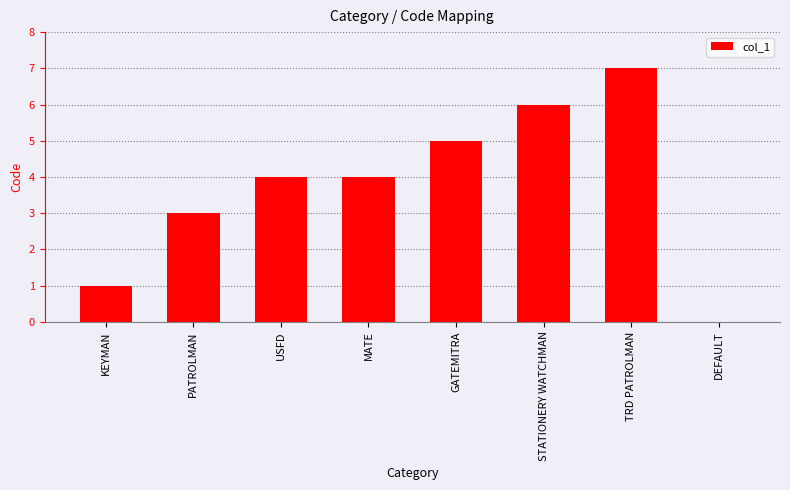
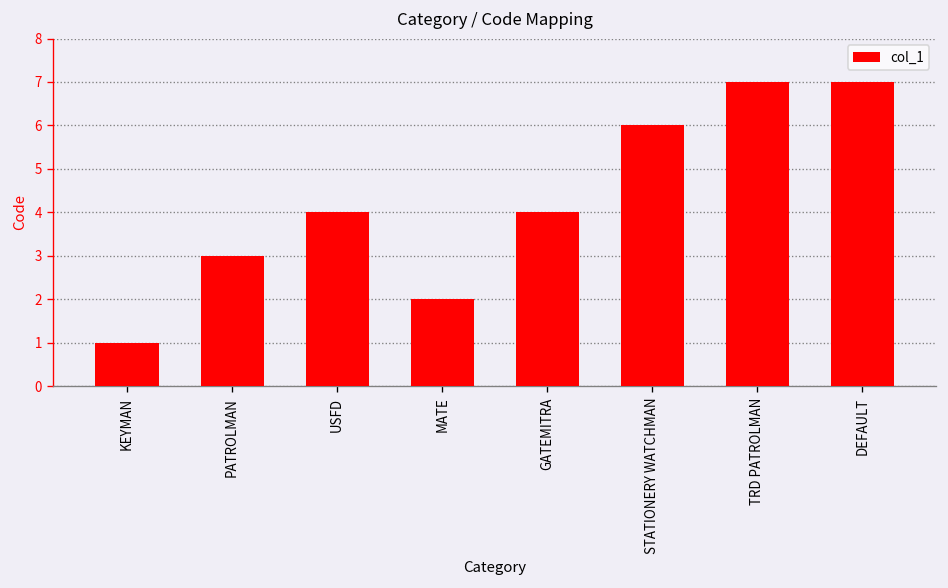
MATE: 4 -> 2
GATEMITRA: 5 -> 4
DEFAULT: 0 -> 7
